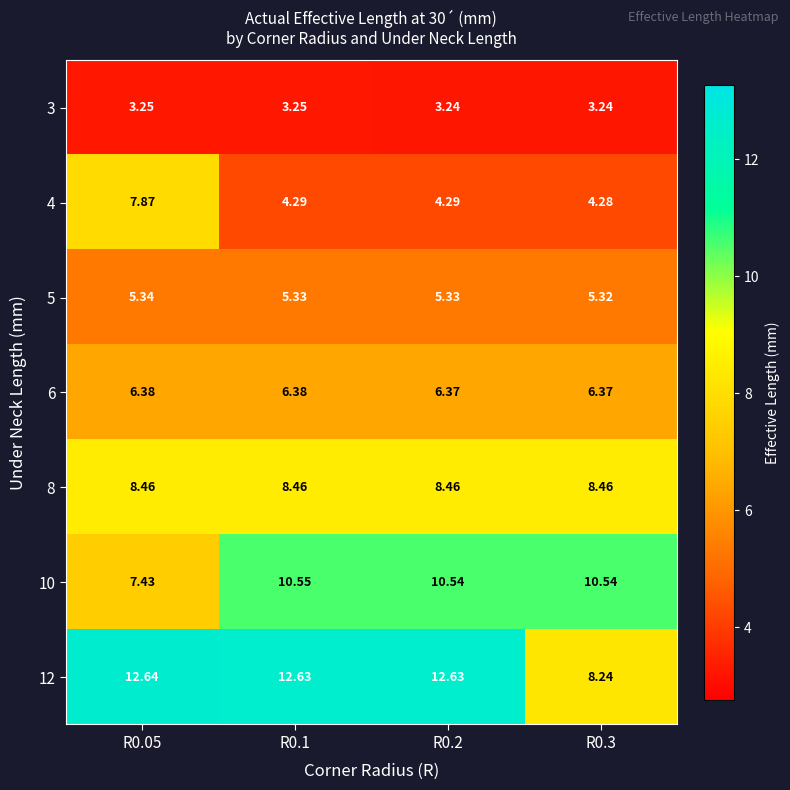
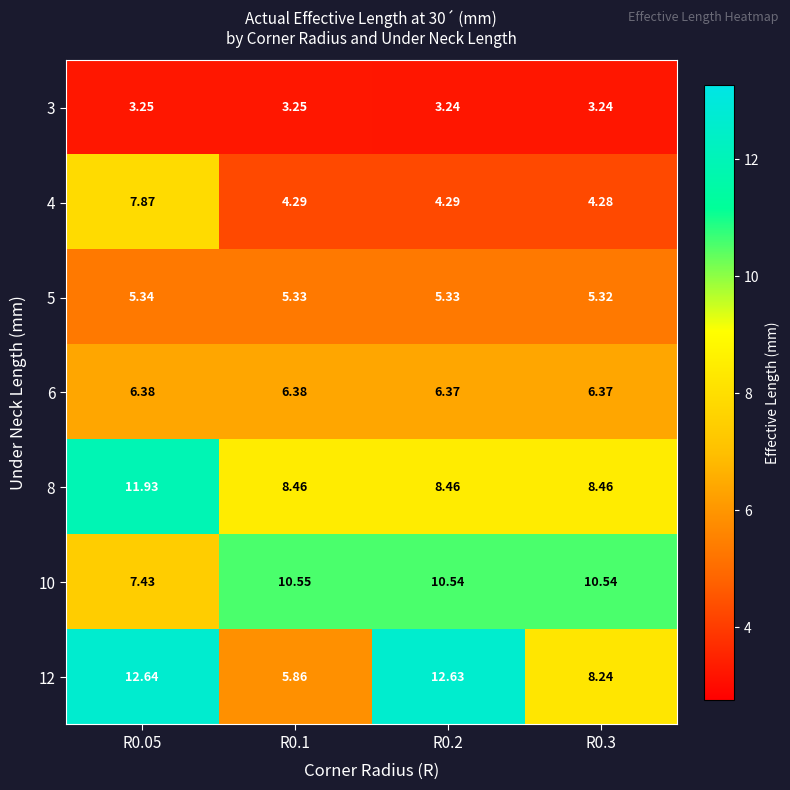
8, R0.05: 8.46 -> 11.93
12, R0.1: 12.63 -> 5.86
